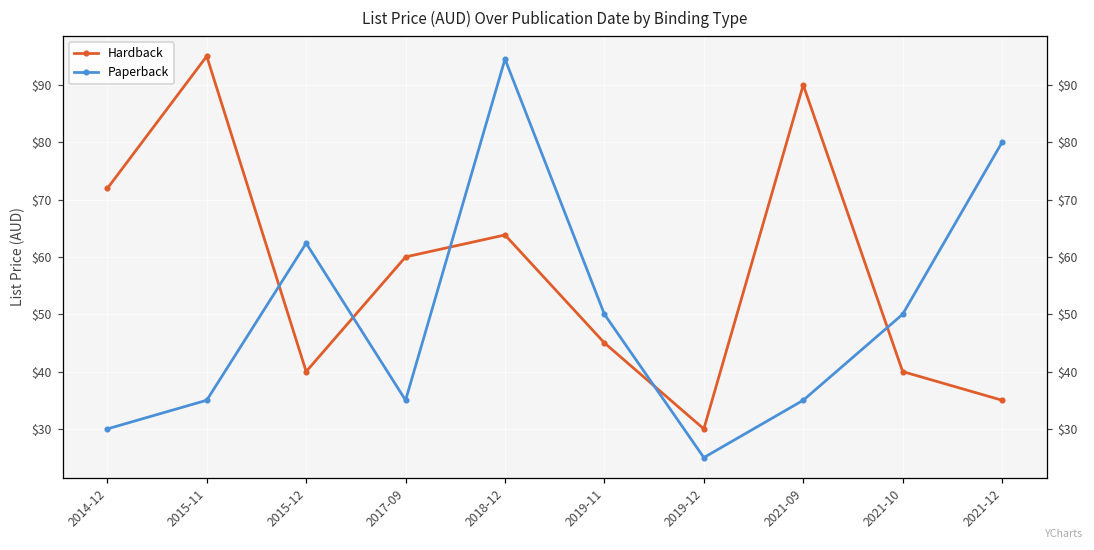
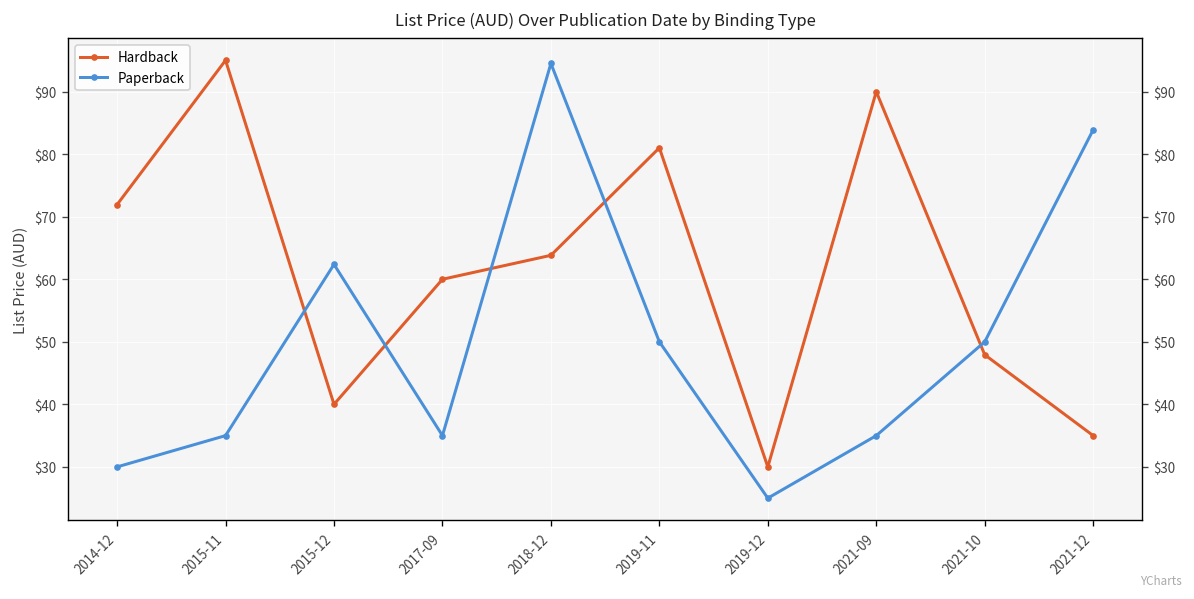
Hardback, 2019-11: $45 -> $81
Hardback, 2021-10: $40 -> $48
Paperback, 2021-12: $80 -> $84
